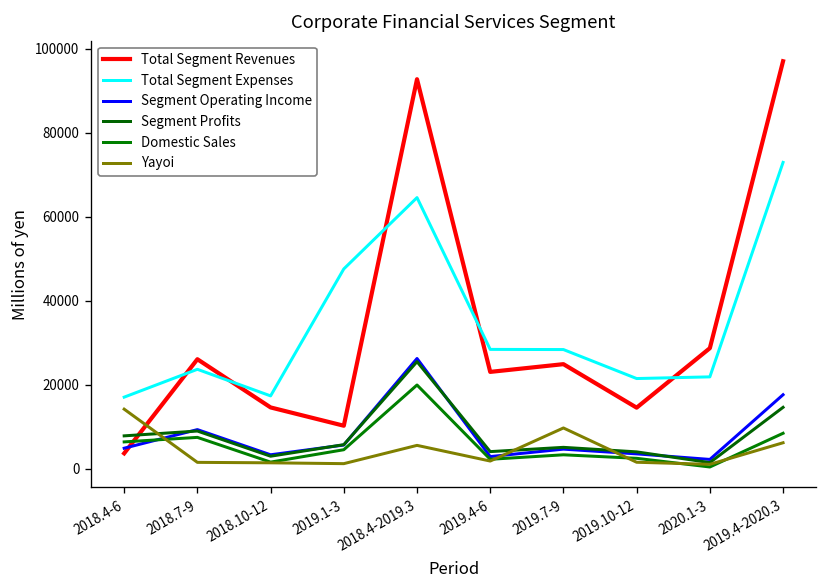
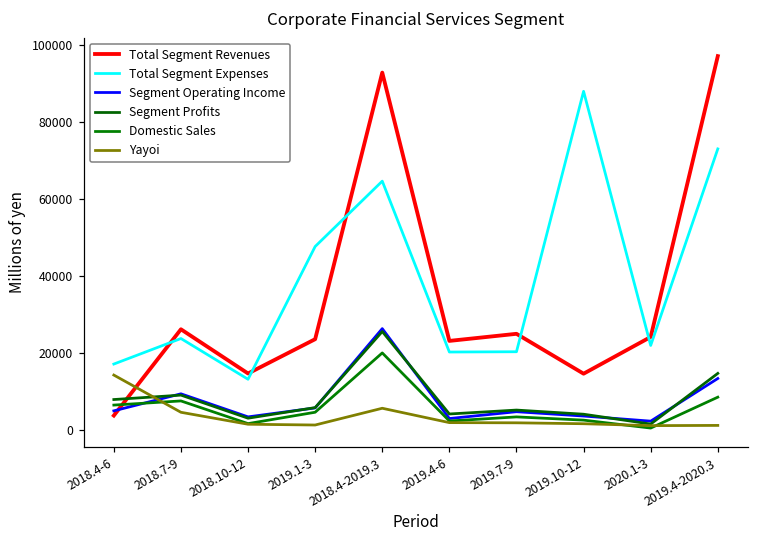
Yayoi, 2018.7-9: 2000 -> 5000
Total Segment Expenses, 2018.10-12: 17000 -> 13000
Total Segment Revenues, 2019.1-3: 10000 -> 23000
Total Segment Expenses, 2019.4-6: 28000 -> 20000
Total Segment Expenses, 2019.7-9: 28000 -> 20000
Yayoi, 2019.7-9: 10000 -> 2000
Total Segment Expenses, 2019.10-12: 21000 -> 88000
Total Segment Revenues, 2020.1-3: 29000 -> 24000
Segment Operating Income, 2019.4-2020.3: 18000 -> 13000
Yayoi, 2019.4-2020.3: 6000 -> 1000
